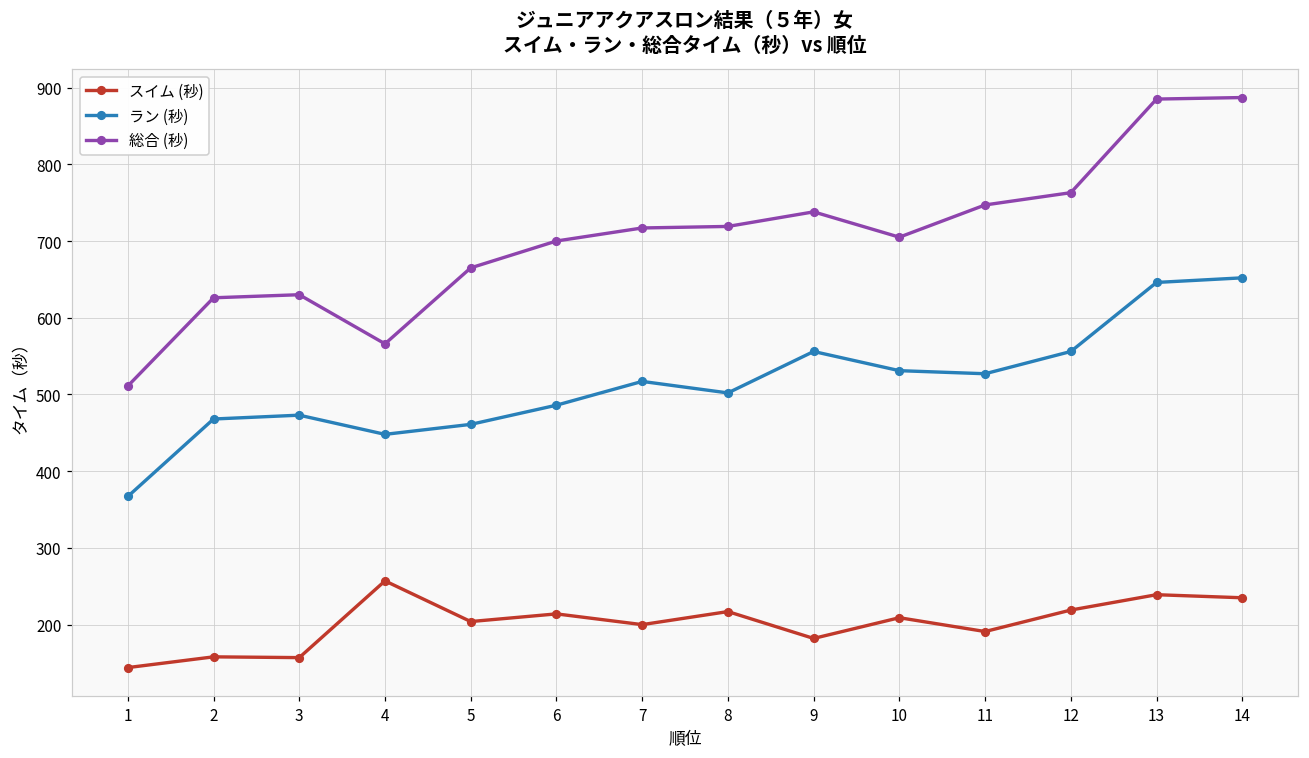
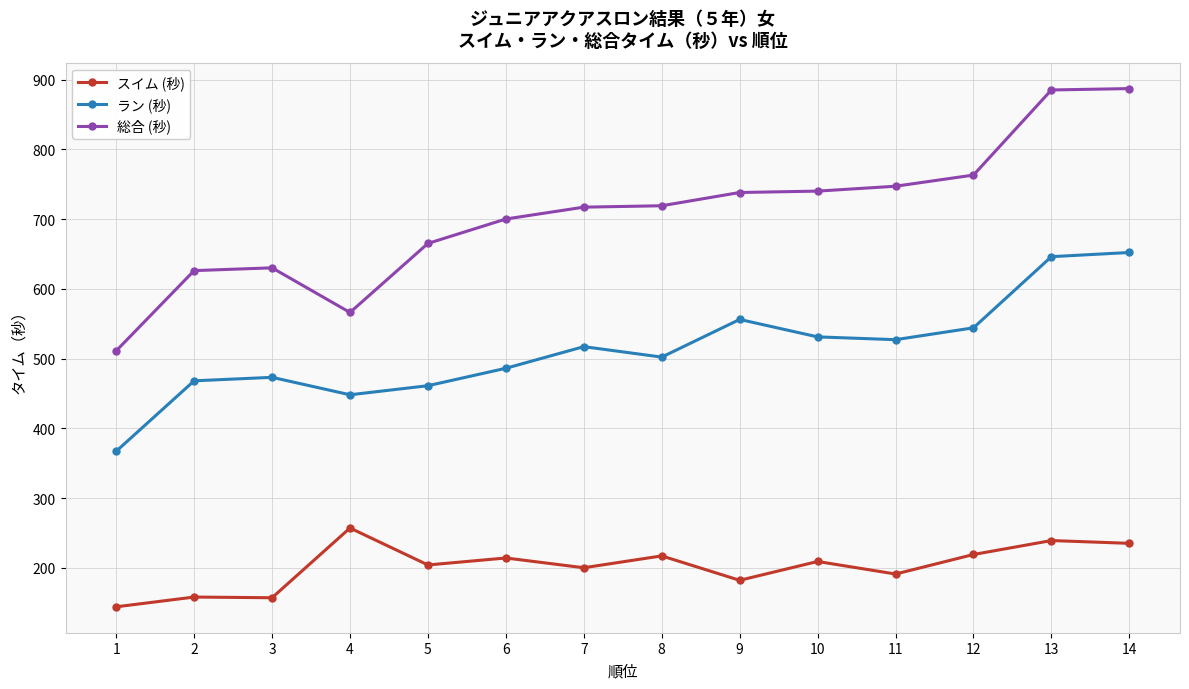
総合 (秒), 10: 710 -> 740
ラン (秒), 12: 560 -> 540
